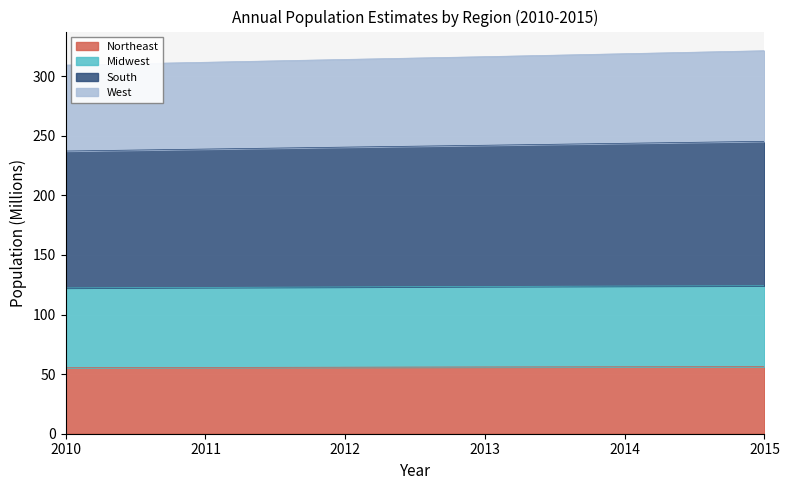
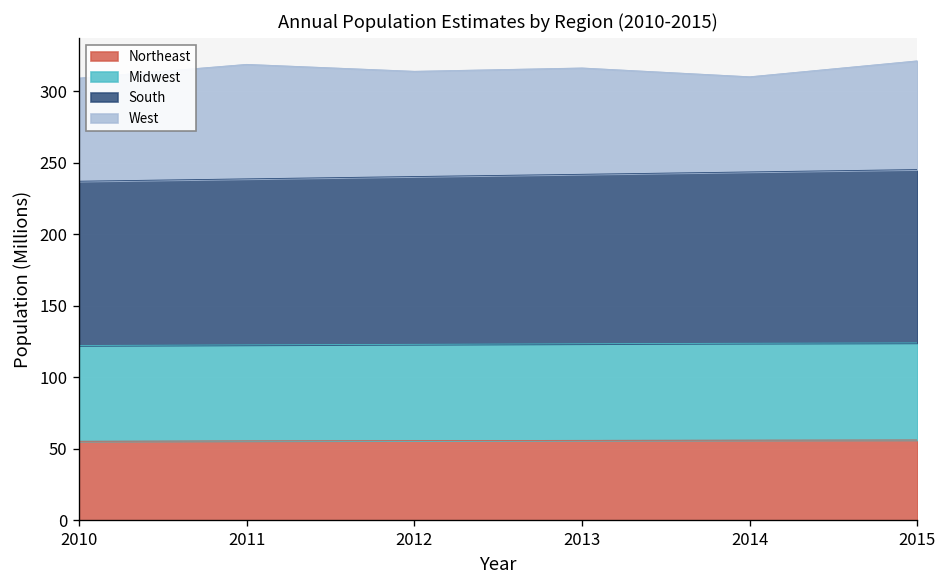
West, 2011: 73 -> 80
West, 2014: 75 -> 67
